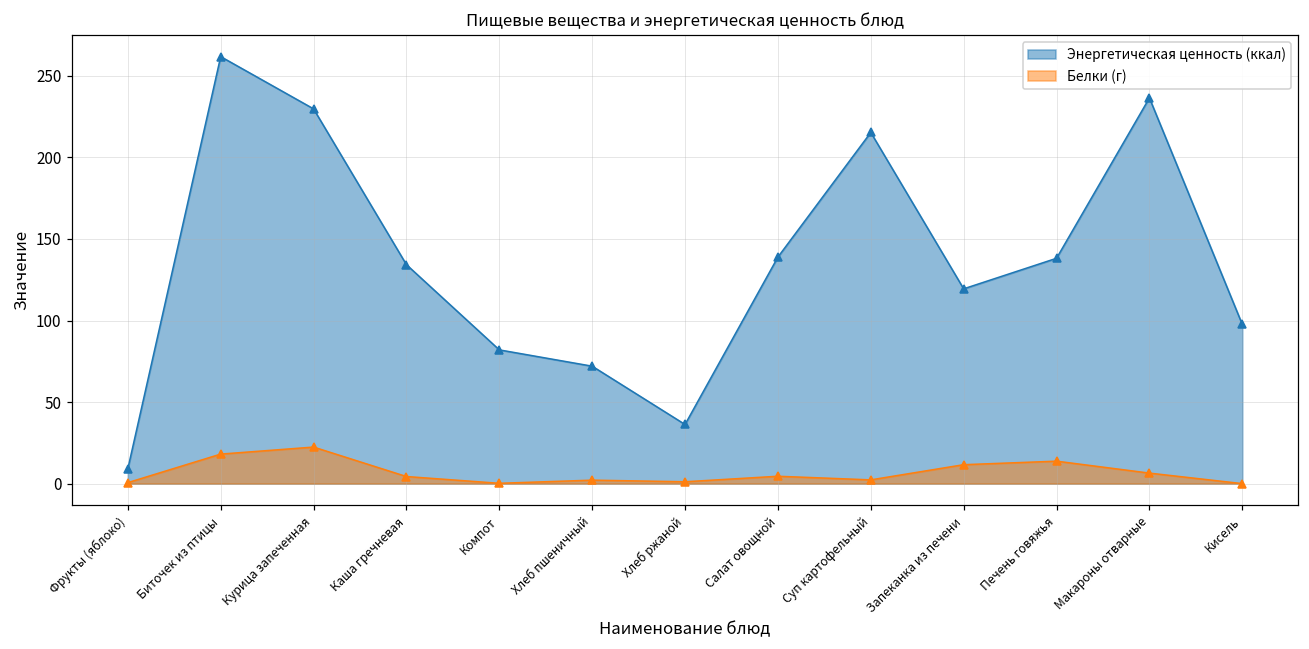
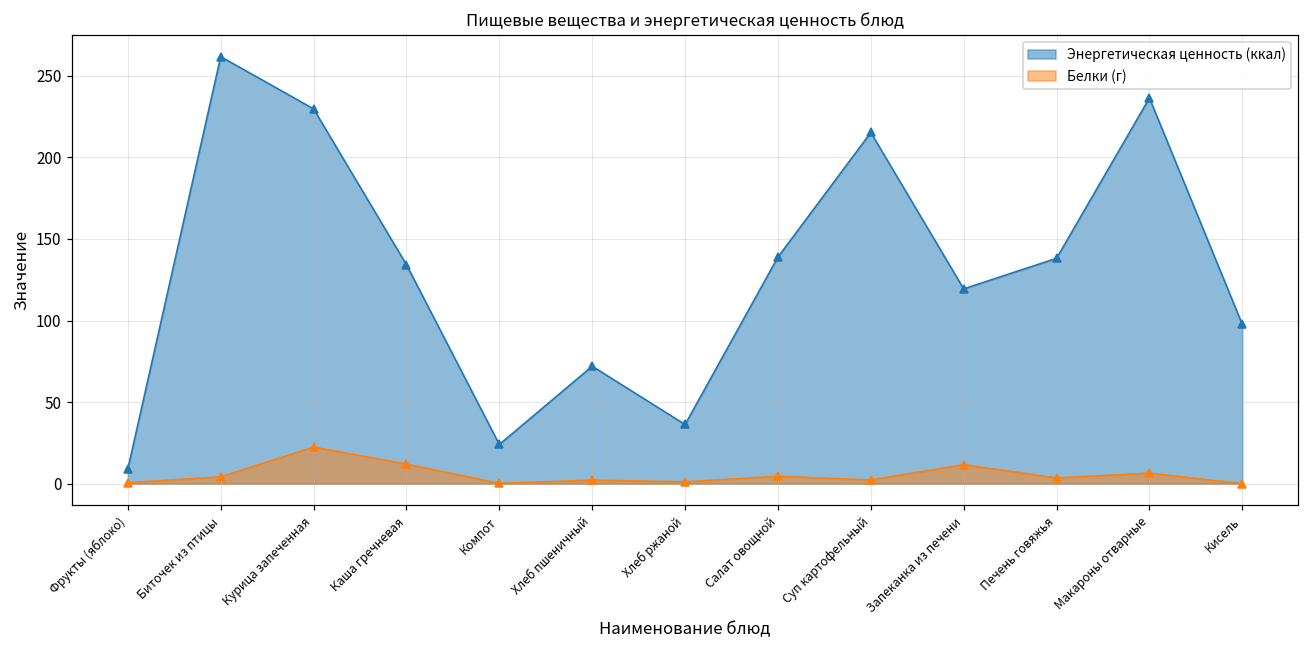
Белки (г), Биточек из птицы: 18 -> 4
Белки (г), Каша гречневая: 4 -> 12
Энергетическая ценность (ккал), Компот: 82 -> 24
Белки (г), Печень говяжья: 14 -> 4
